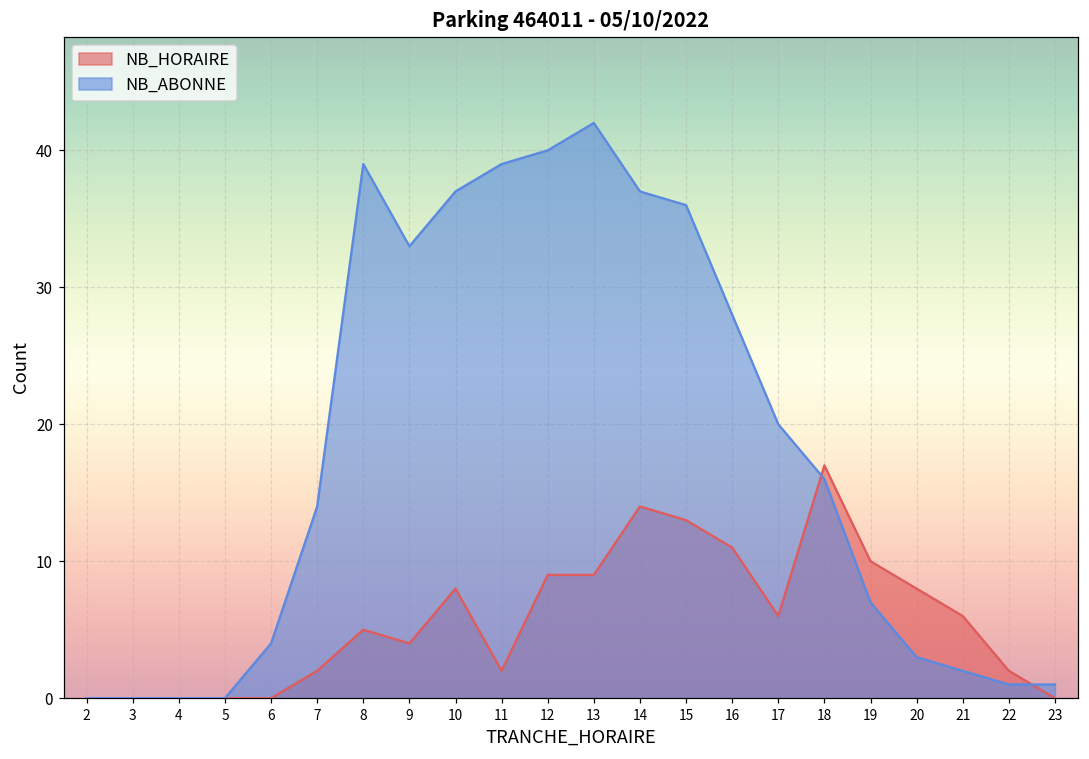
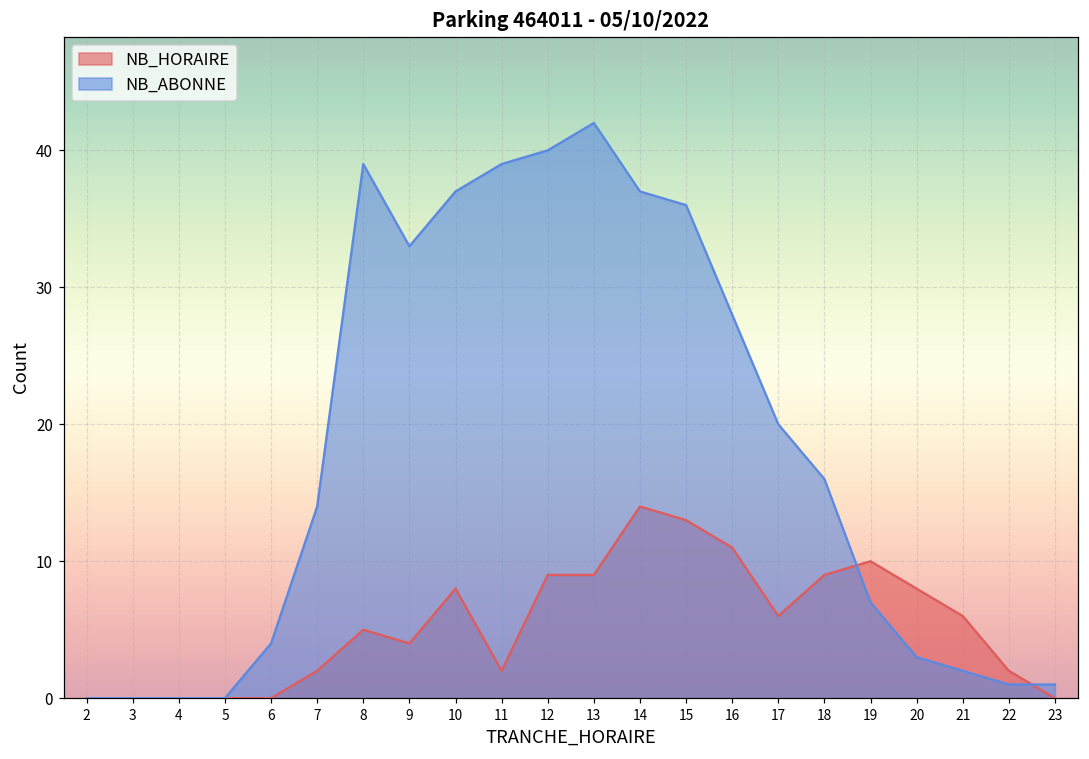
NB_HORAIRE, 18: 17 -> 9
